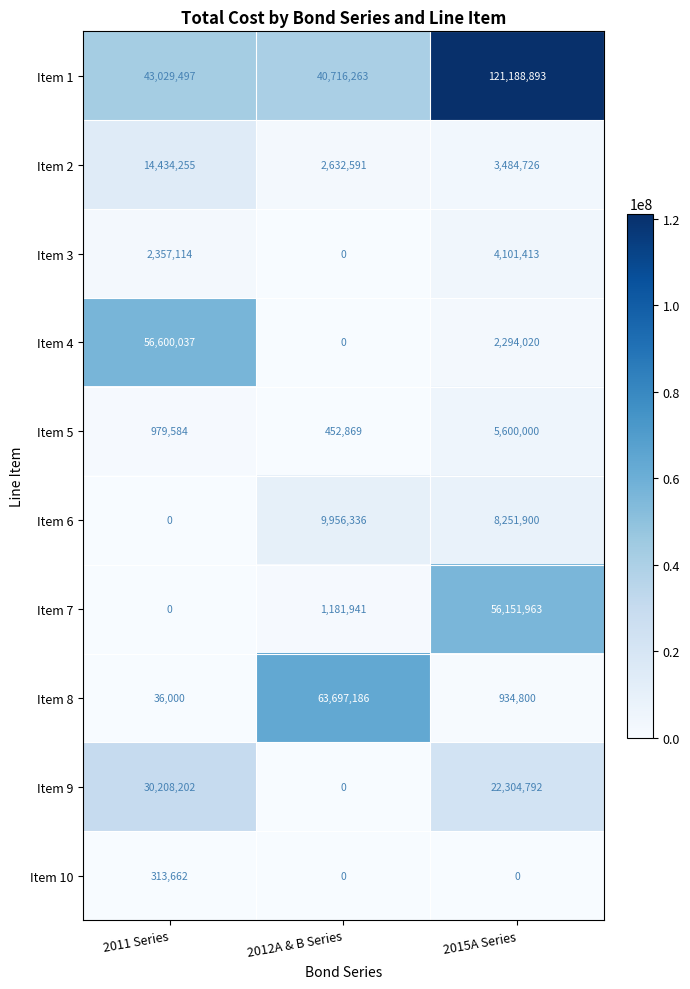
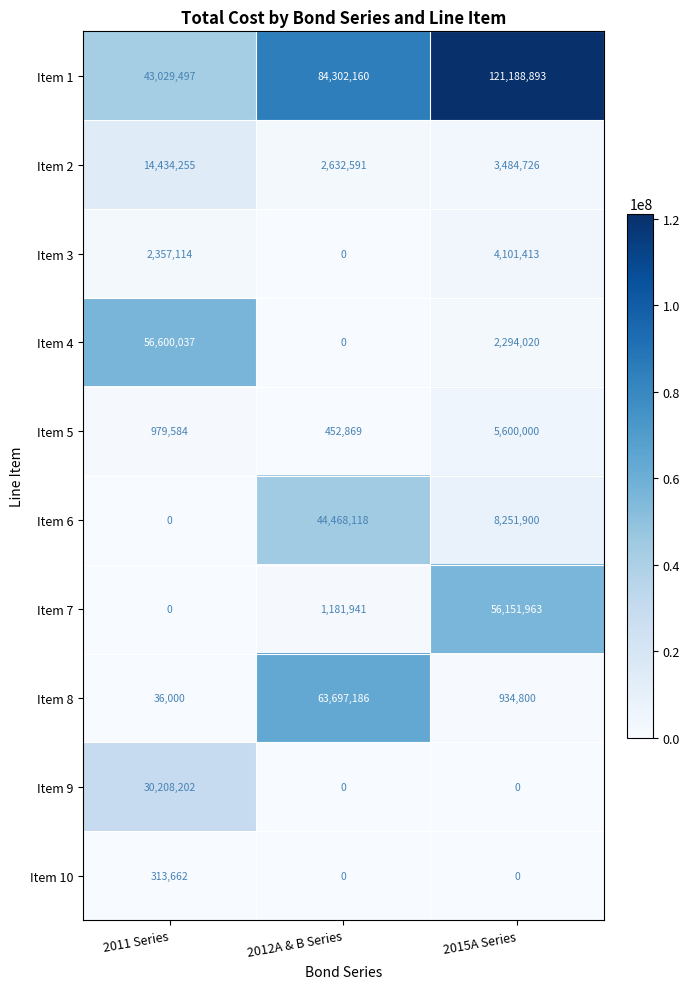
Item 1, 2012A & B Series: 40,716,263 -> 84,302,160
Item 6, 2012A & B Series: 9,956,336 -> 44,468,118
Item 9, 2015A Series: 22,304,792 -> 0
